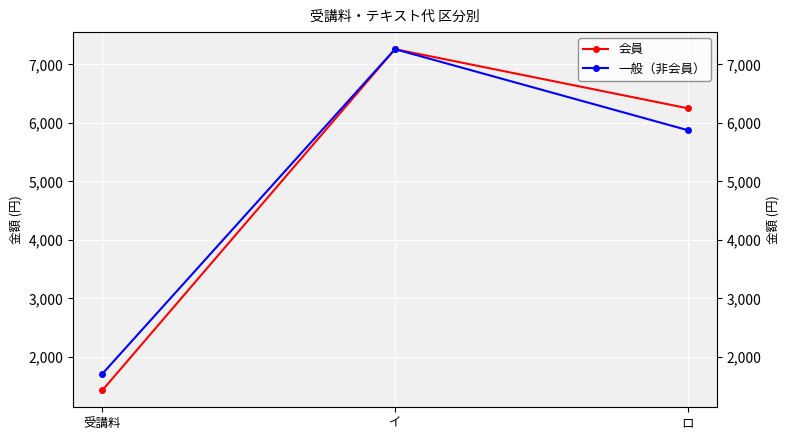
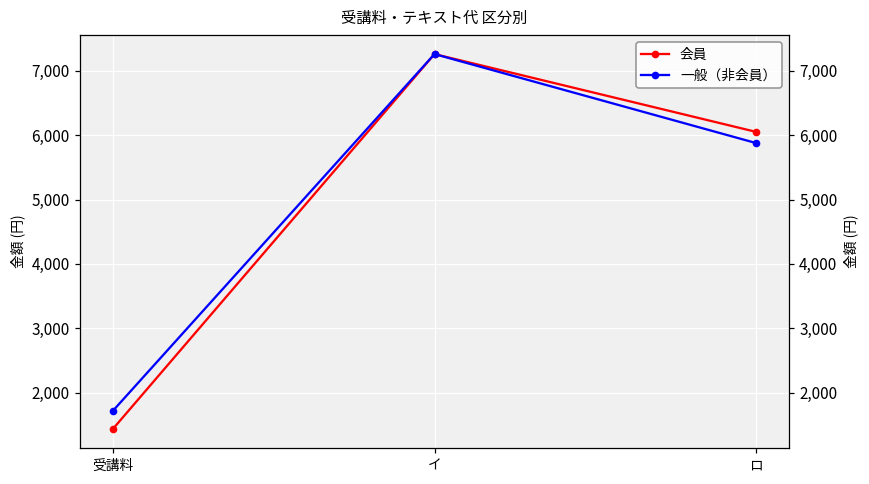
会員, ロ: 6,300 -> 6,100
